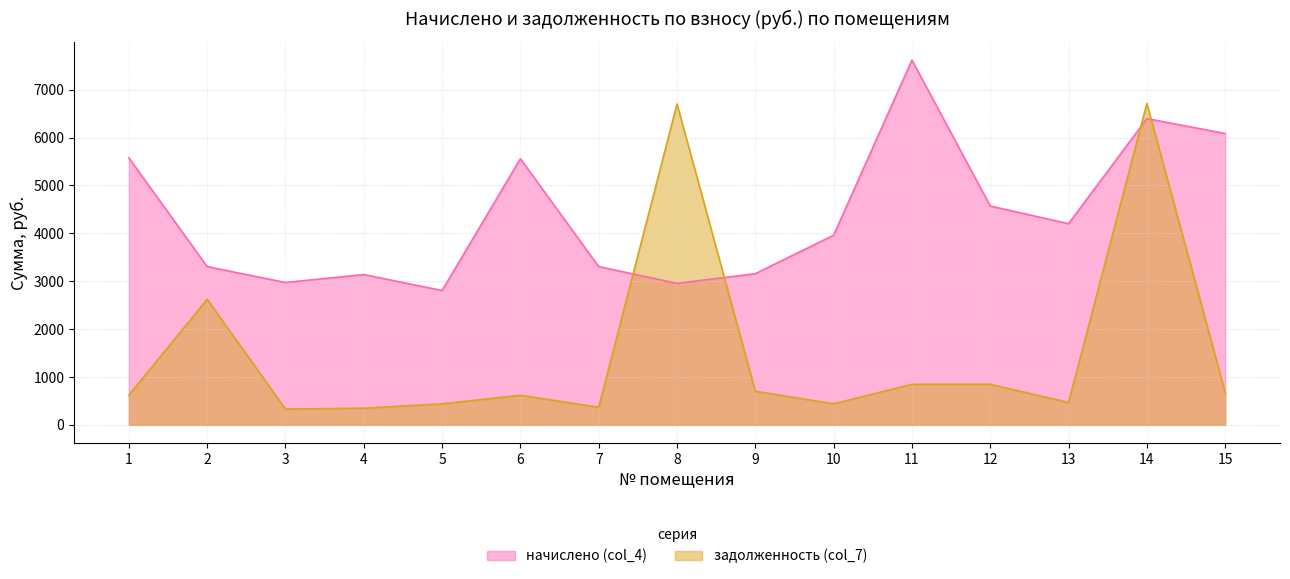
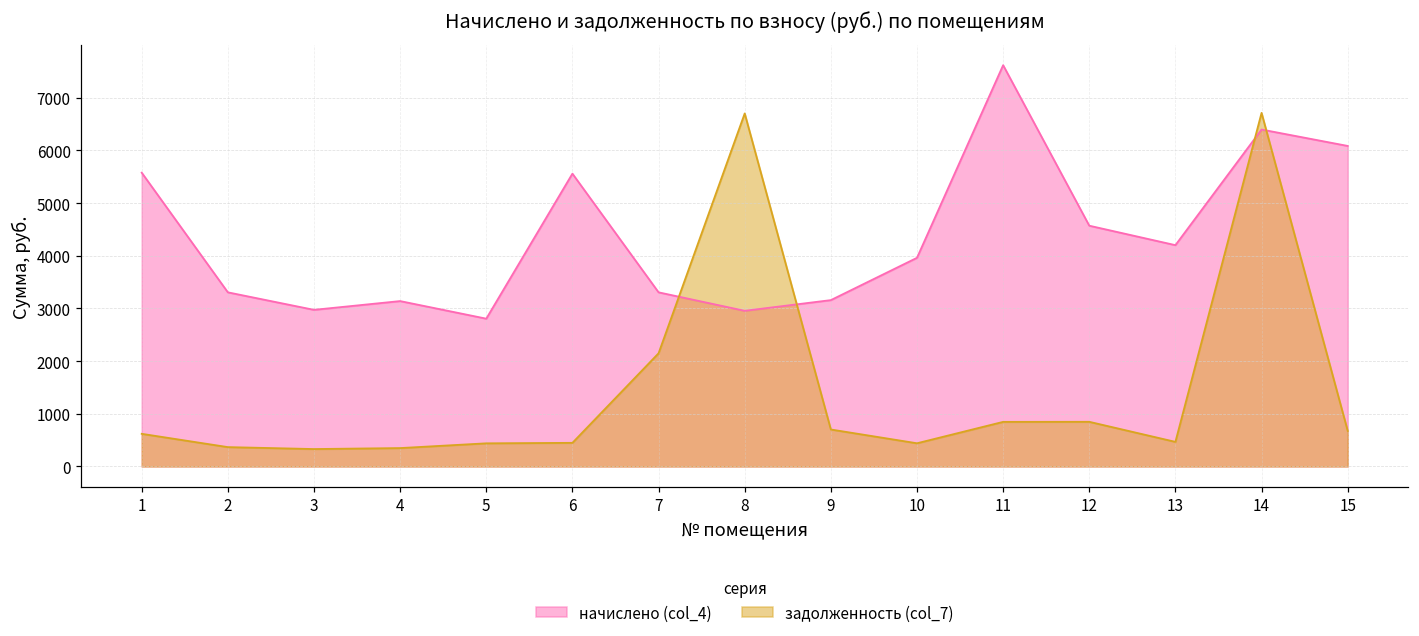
задолженность (col_7), 2: 2600 -> 400
задолженность (col_7), 6: 600 -> 400
задолженность (col_7), 7: 400 -> 2100
